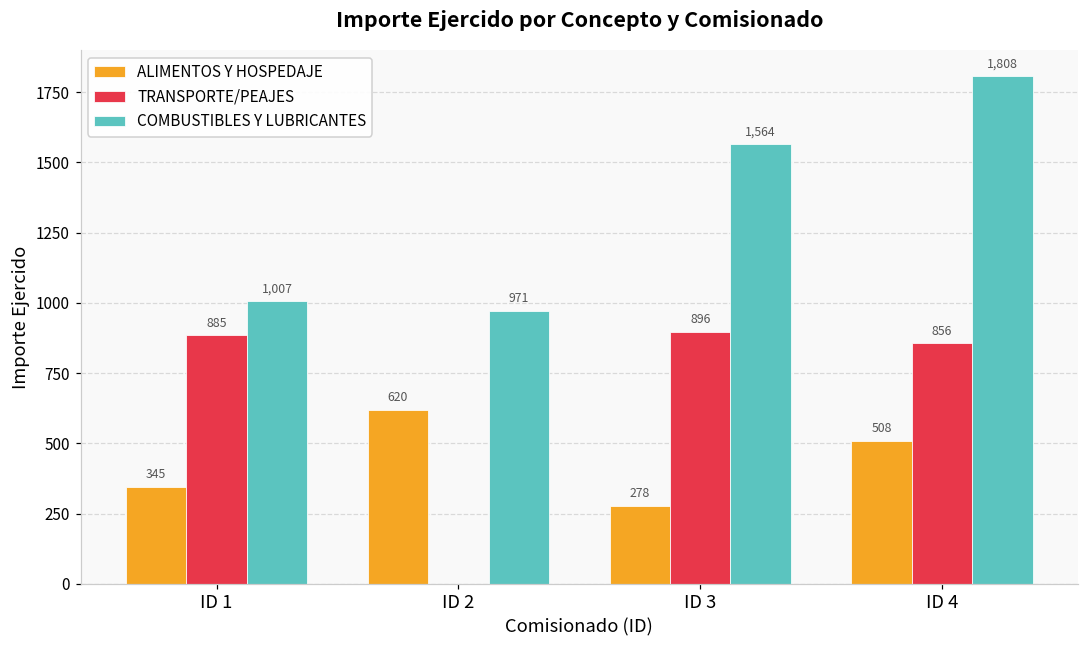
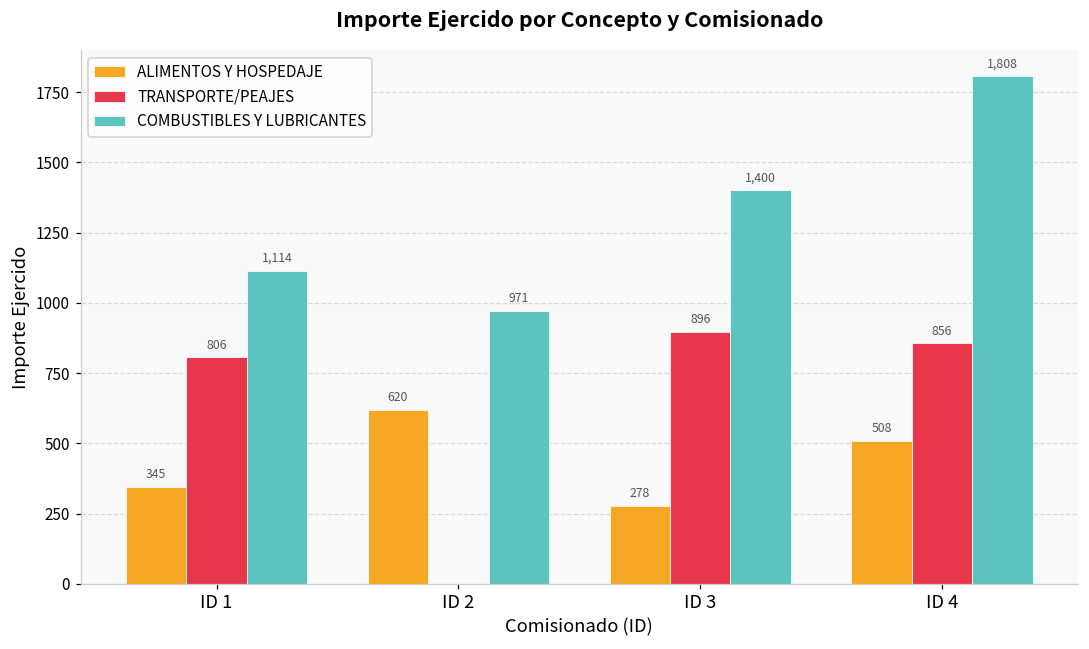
TRANSPORTE/PEAJES, ID 1: 885 -> 806
COMBUSTIBLES Y LUBRICANTES, ID 1: 1,007 -> 1,114
COMBUSTIBLES Y LUBRICANTES, ID 3: 1,564 -> 1,400
